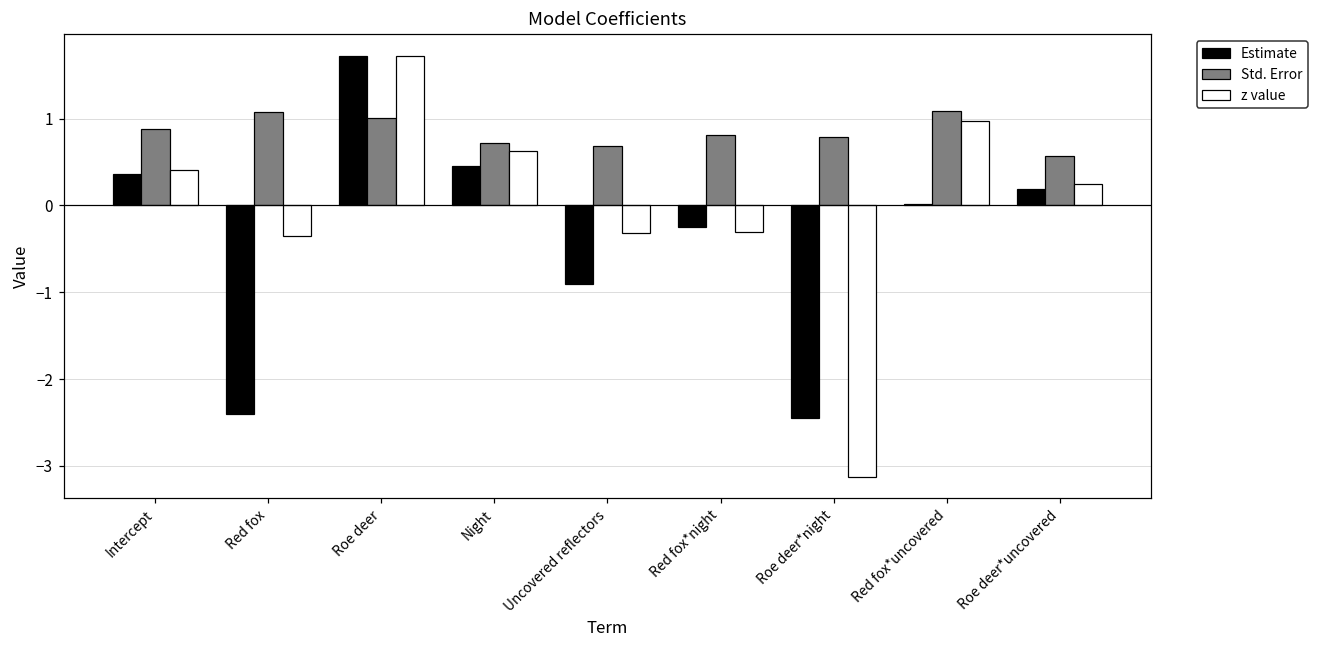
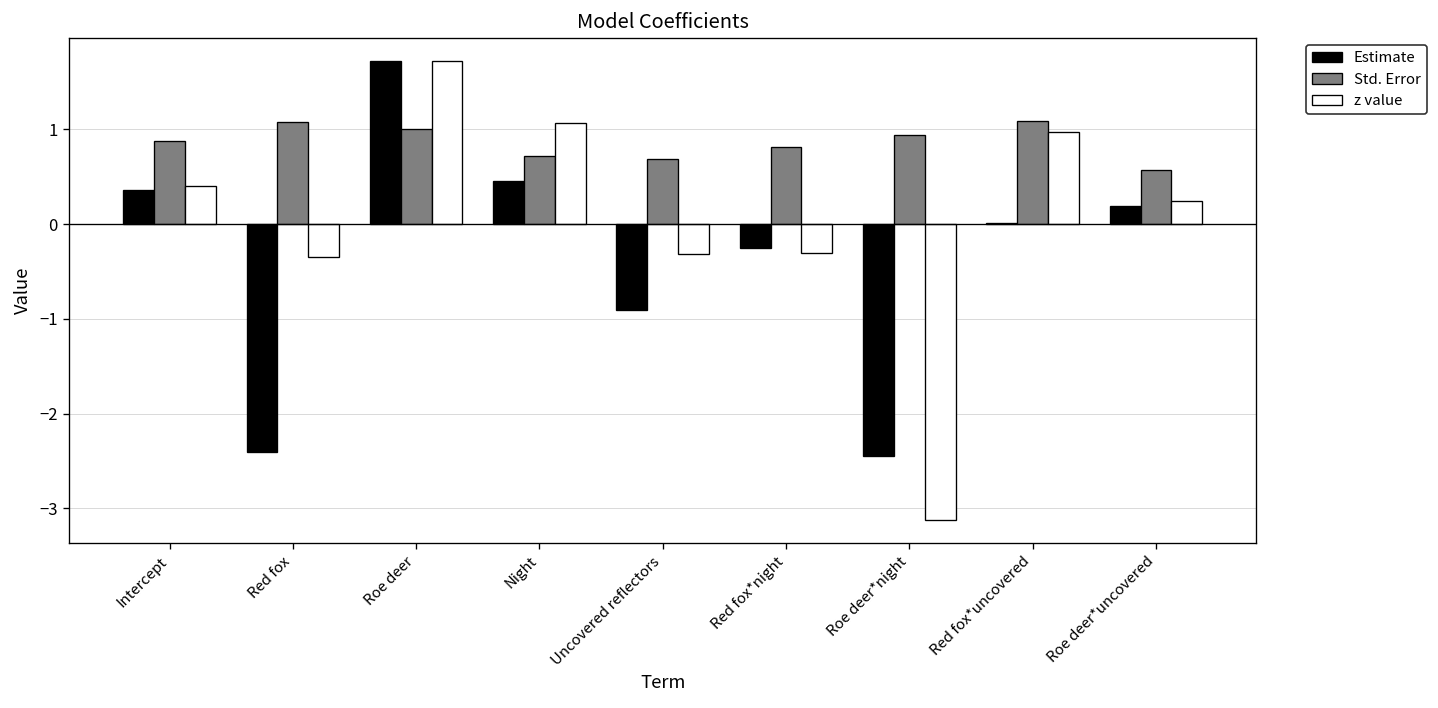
z value, Night: 0.6 -> 1.1
Std. Error, Roe deer*night: 0.8 -> 0.9
